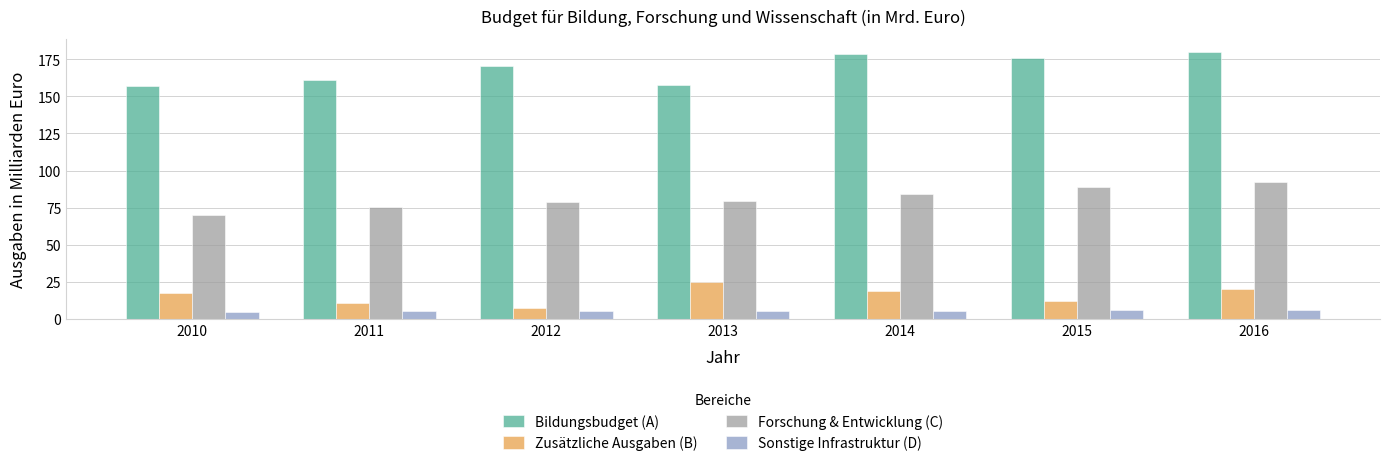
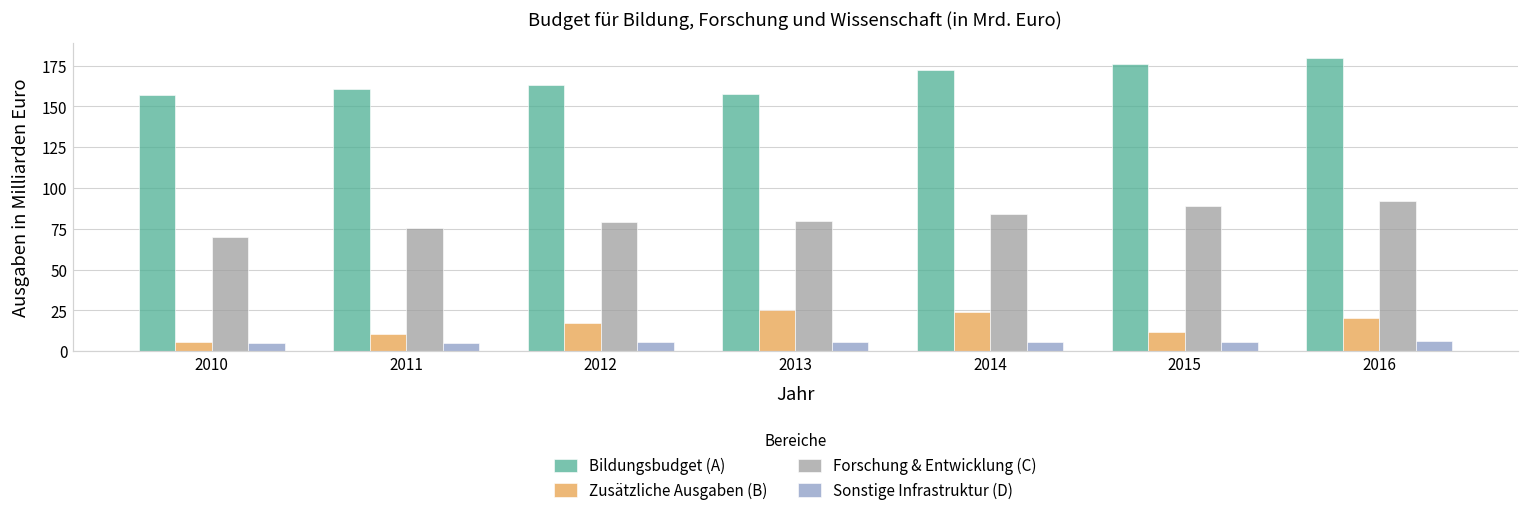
Zusätzliche Ausgaben (B), 2010: 18 -> 6
Bildungsbudget (A), 2012: 171 -> 163
Zusätzliche Ausgaben (B), 2012: 7 -> 17
Bildungsbudget (A), 2014: 179 -> 173
Zusätzliche Ausgaben (B), 2014: 19 -> 24
